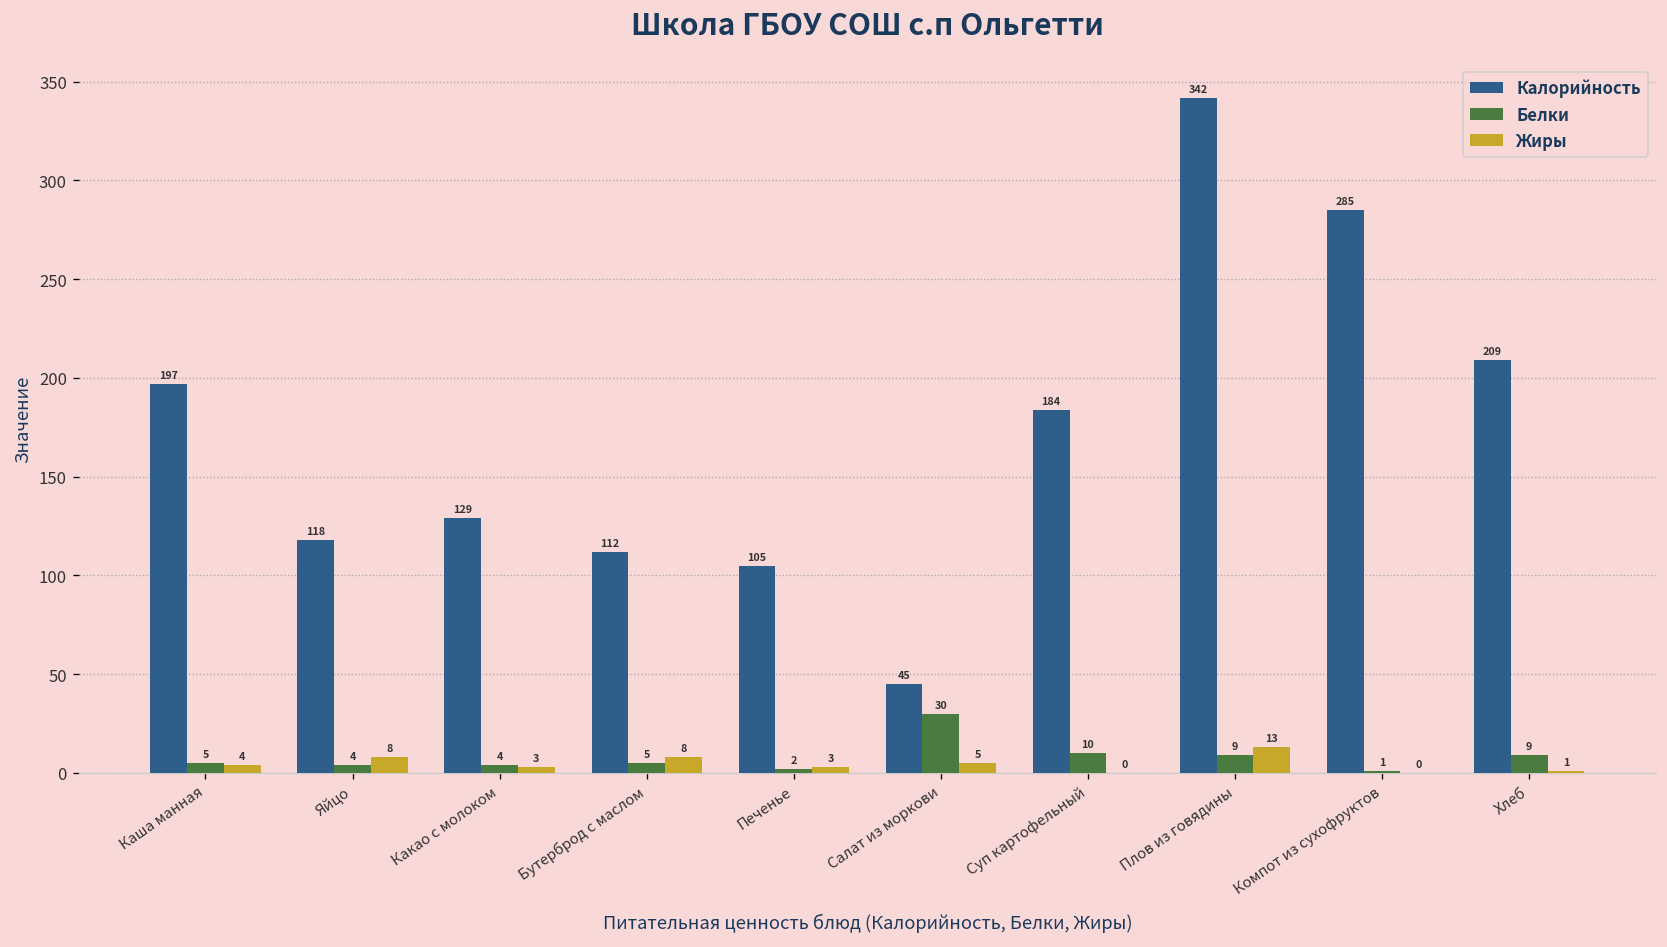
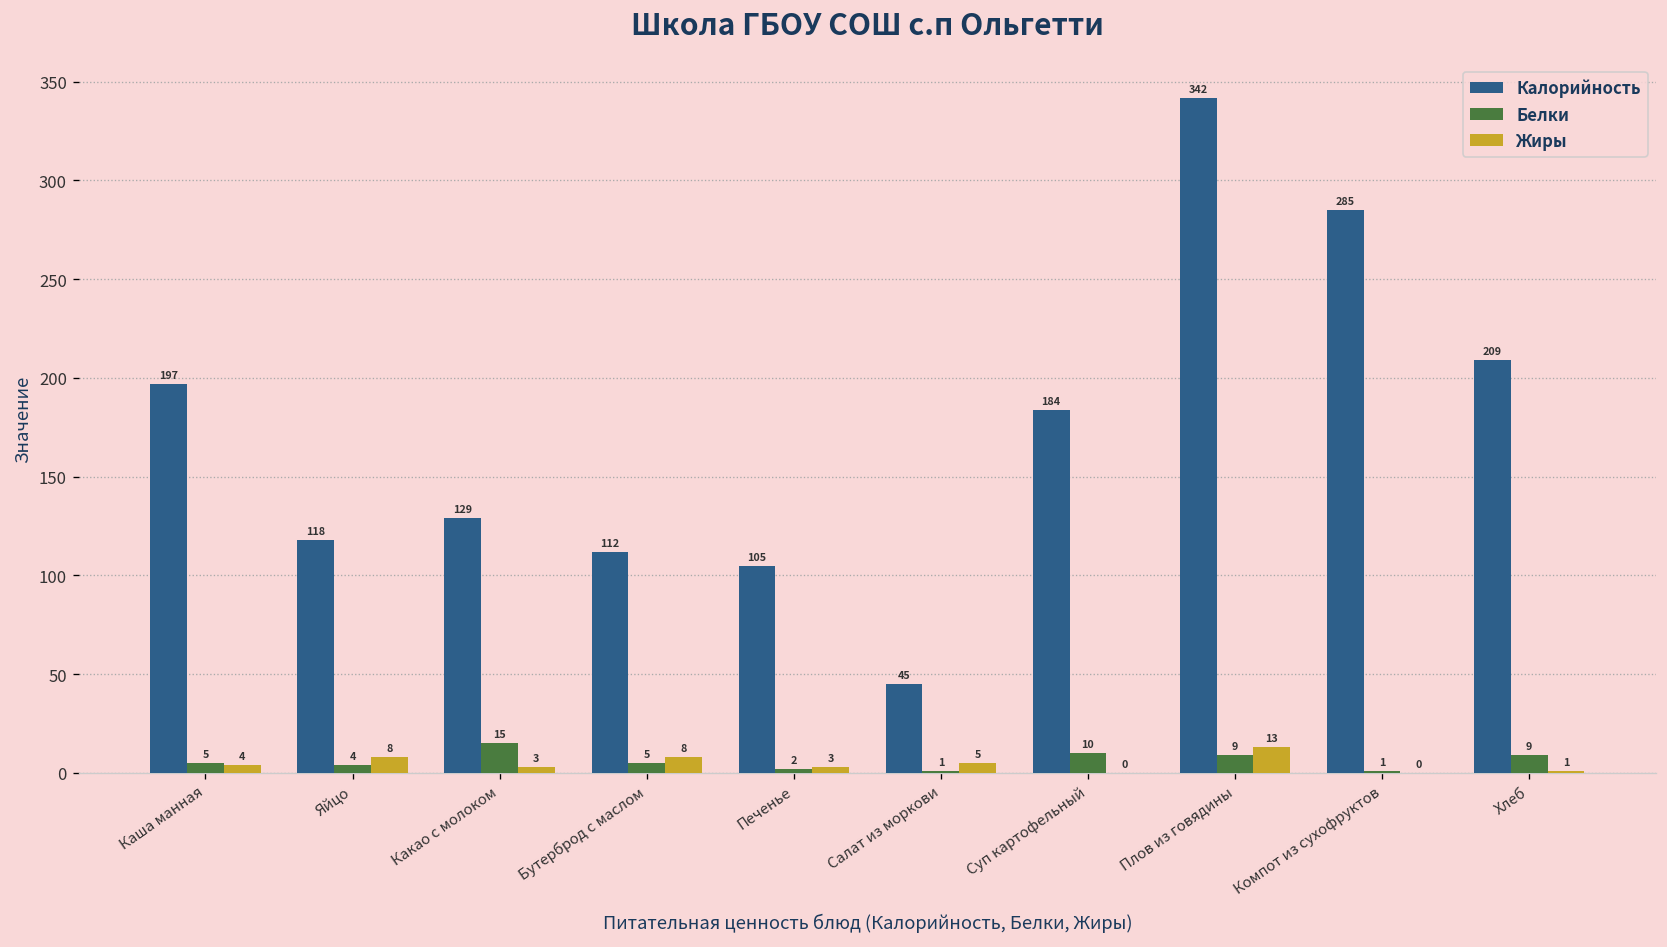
Белки, Какао с молоком: 4 -> 15
Белки, Салат из моркови: 30 -> 1
